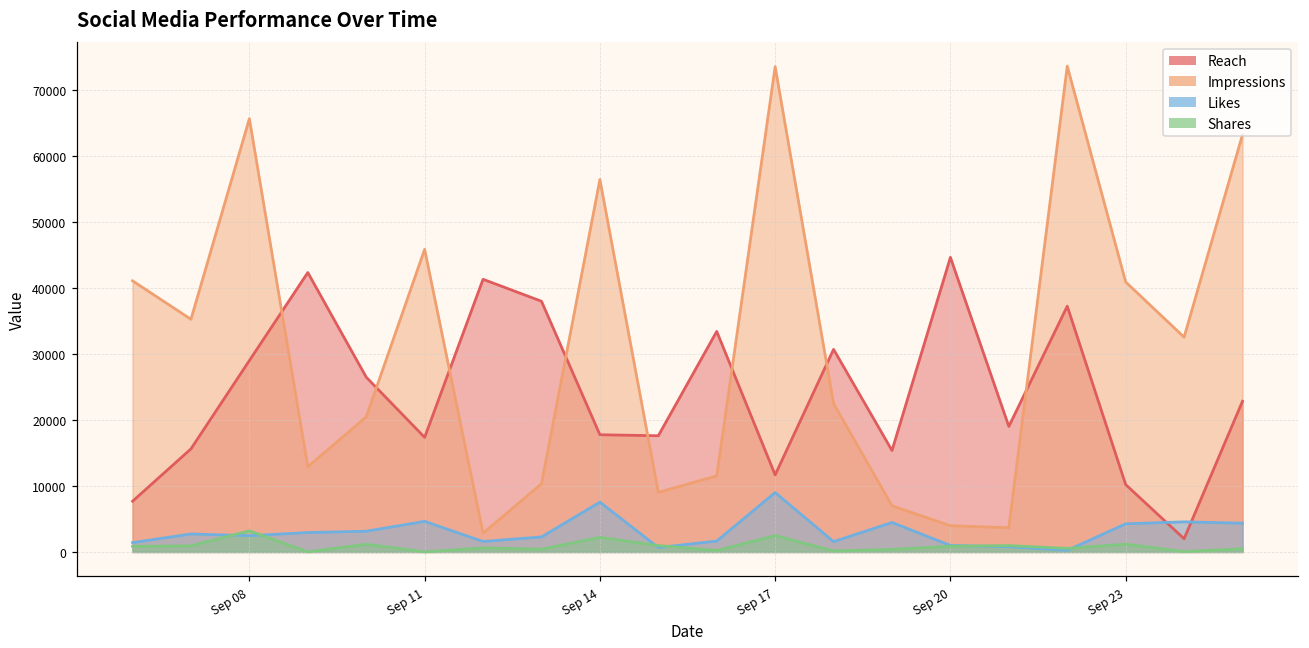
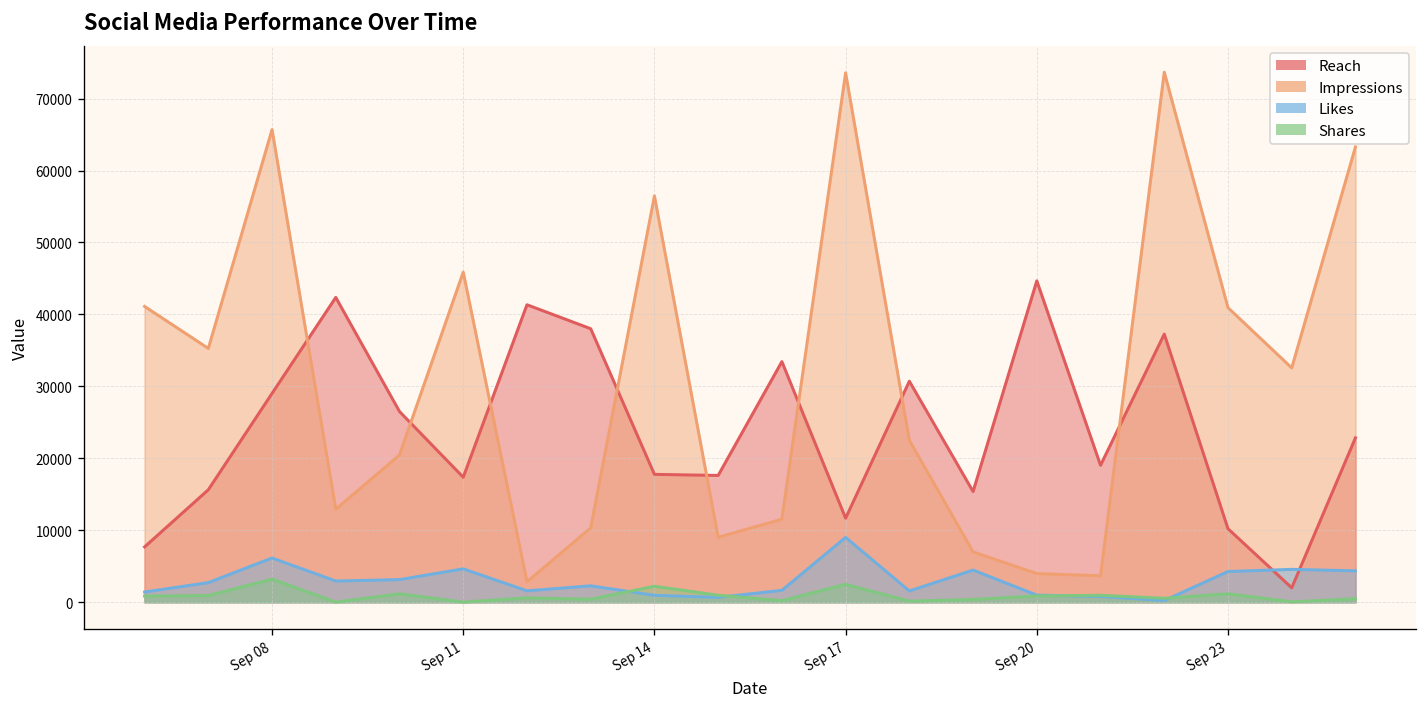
Likes, Sep 08: 2000 -> 6000
Likes, Sep 14: 8000 -> 1000
